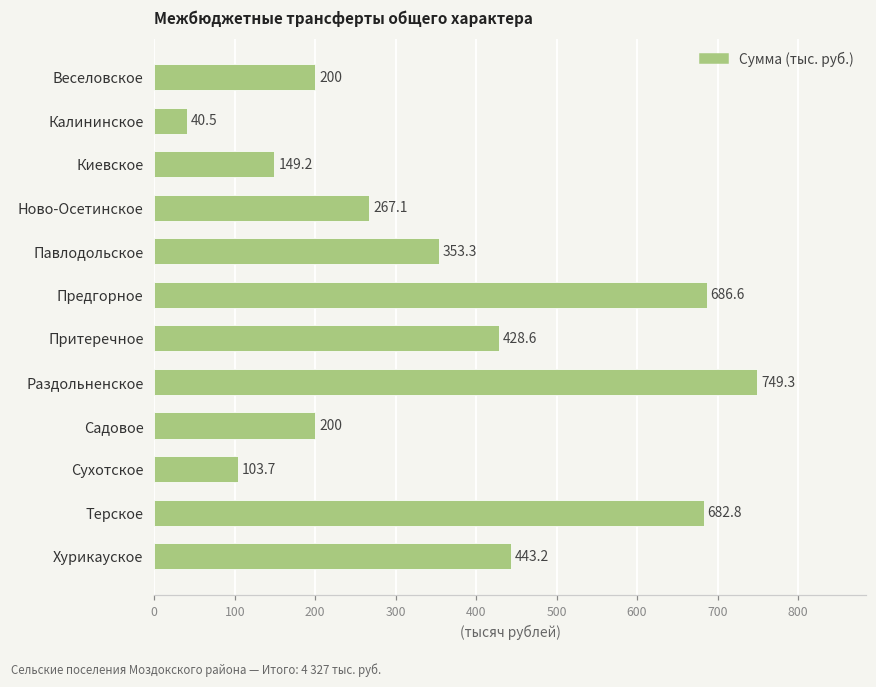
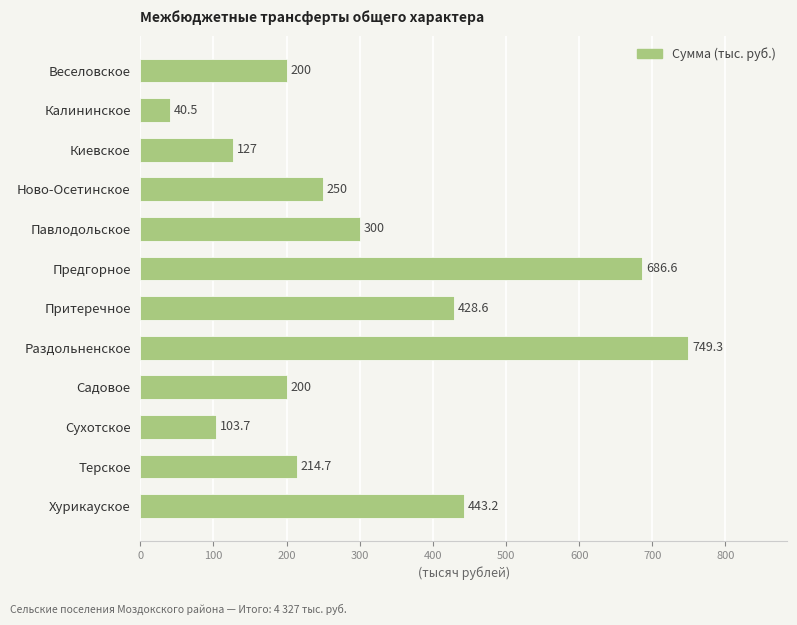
Киевское: 149.2 -> 127
Ново-Осетинское: 267.1 -> 250
Павлодольское: 353.3 -> 300
Терское: 682.8 -> 214.7
